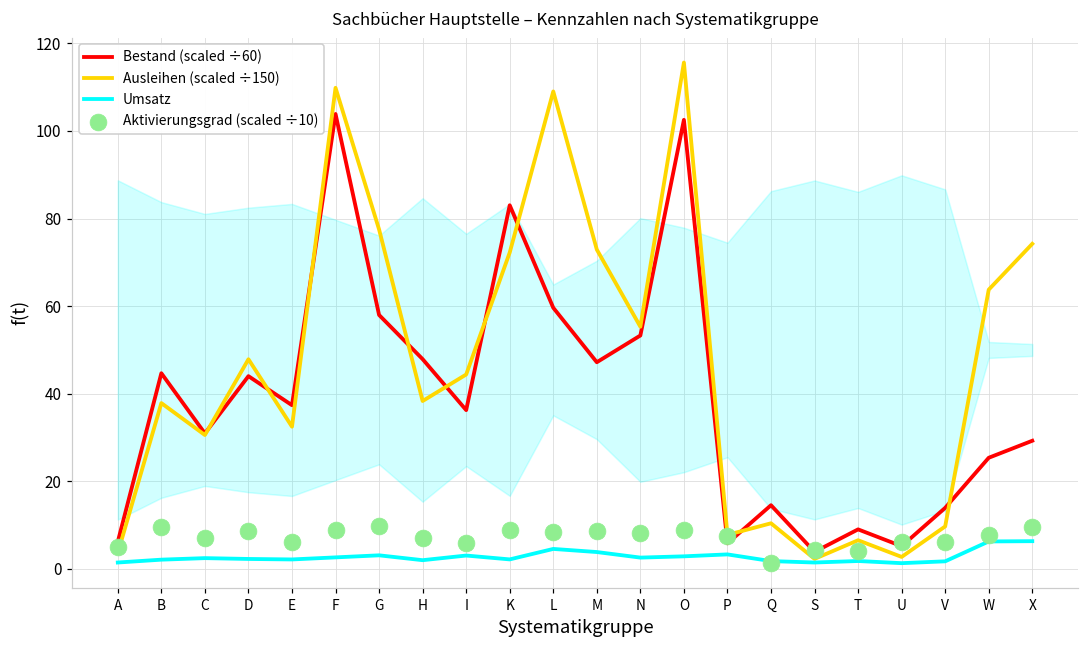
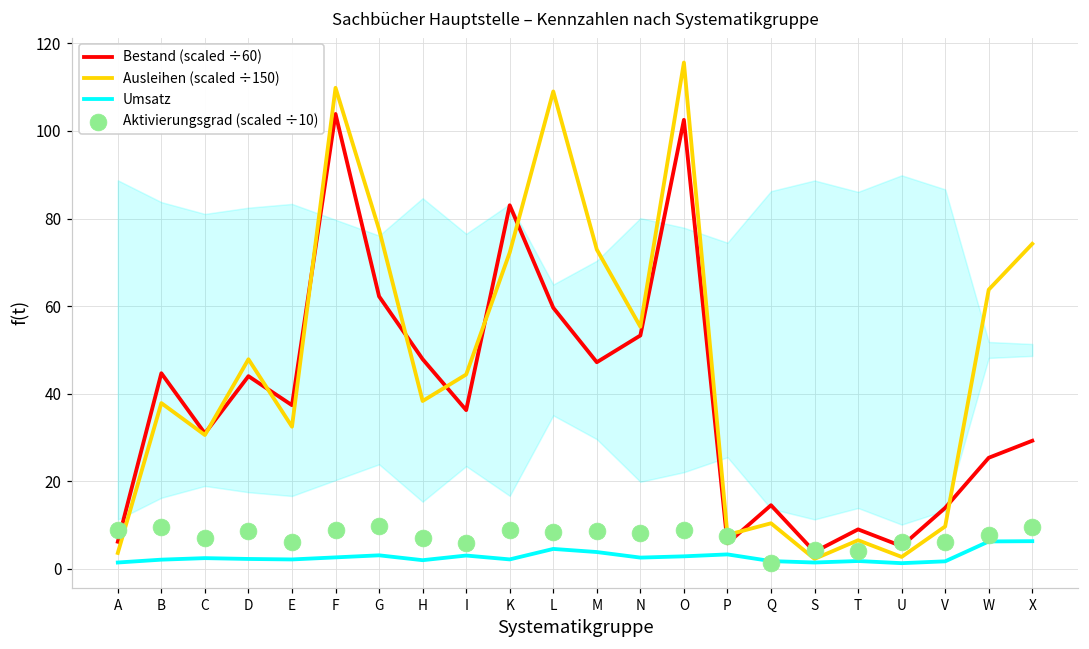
Aktivierungsgrad (scaled ÷10), A: 5 -> 9
Bestand (scaled ÷60), G: 58 -> 62
